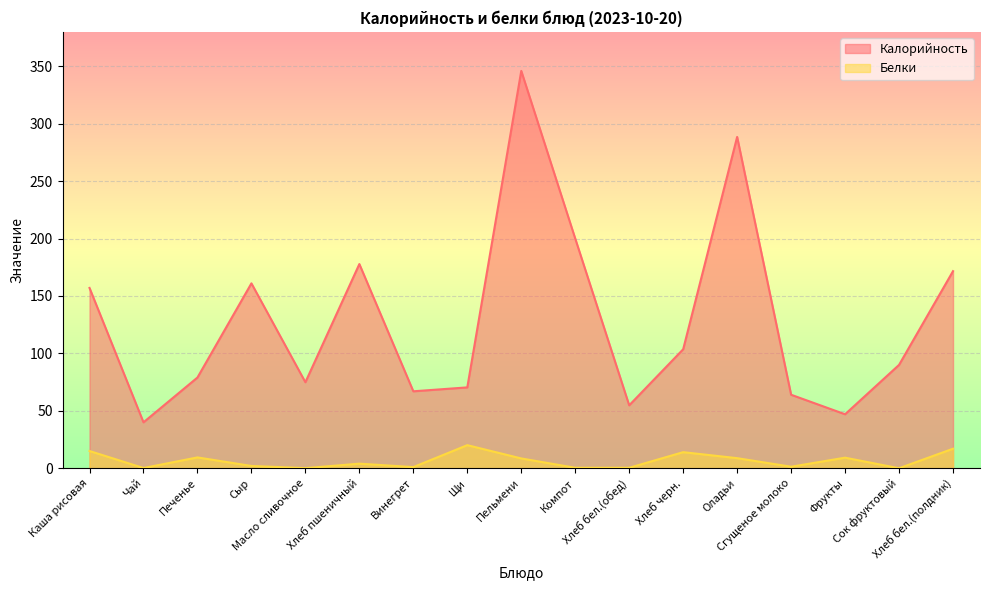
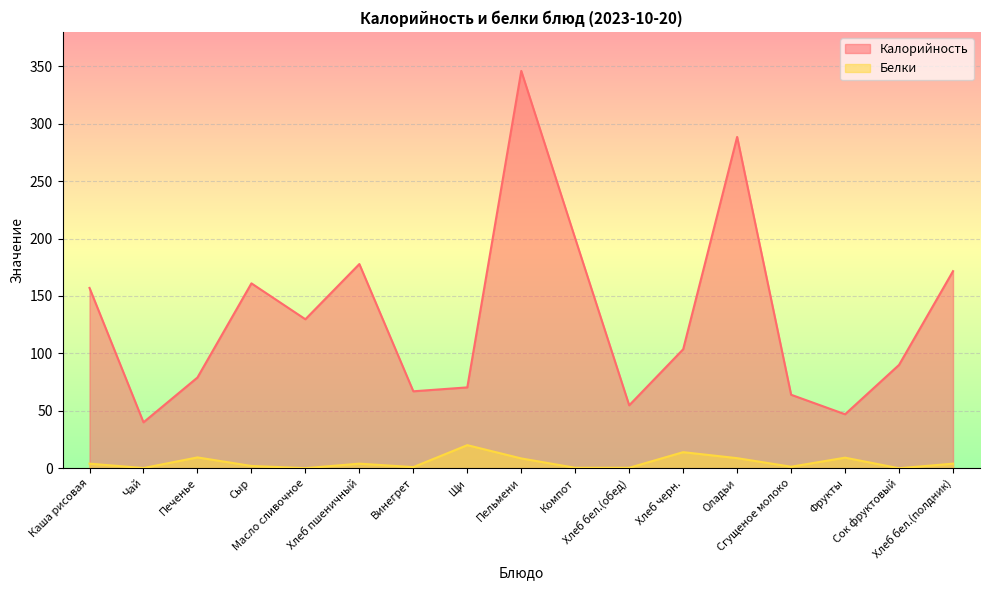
Белки, Каша рисовая: 15 -> 4
Калорийность, Масло сливочное: 75 -> 130
Белки, Хлеб бел.(полдник): 17 -> 4
